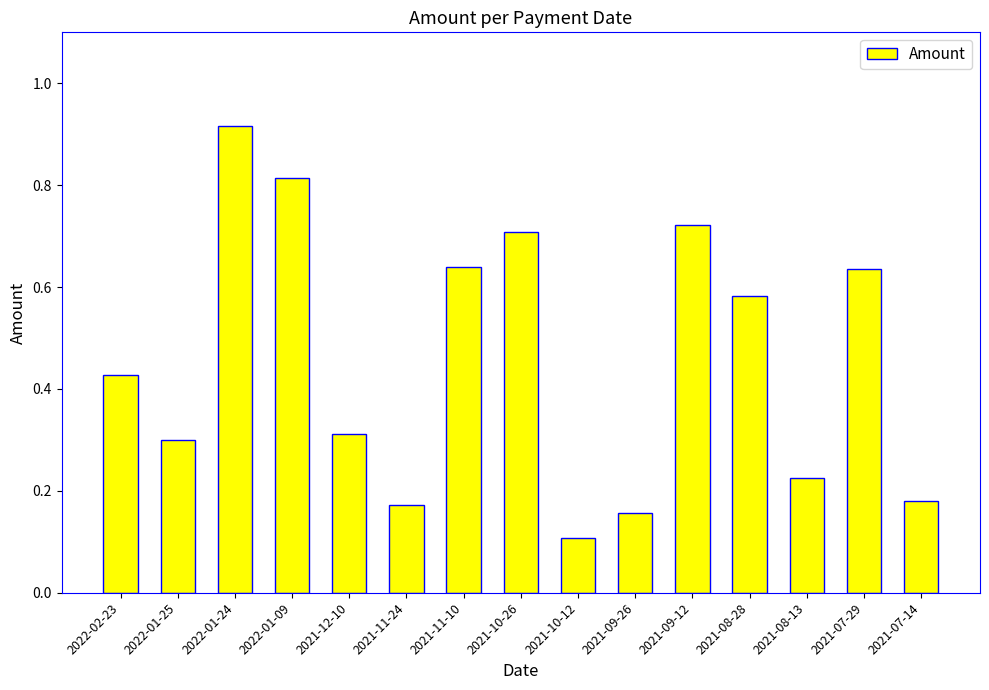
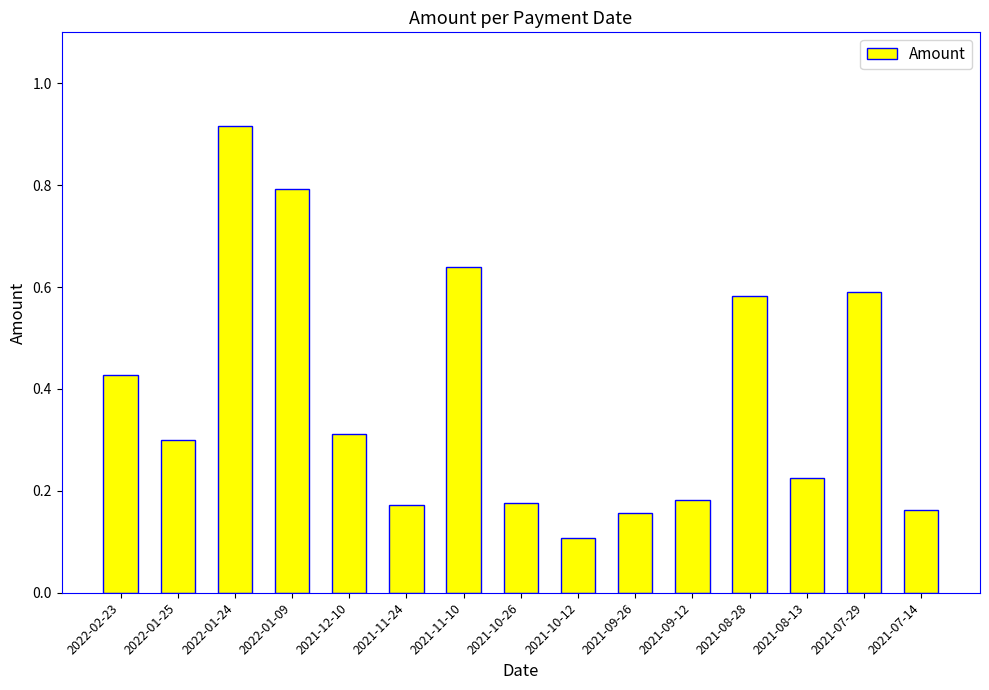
2022-01-09: 0.81 -> 0.79
2021-10-26: 0.71 -> 0.18
2021-09-12: 0.72 -> 0.18
2021-07-29: 0.64 -> 0.59
2021-07-14: 0.18 -> 0.16
